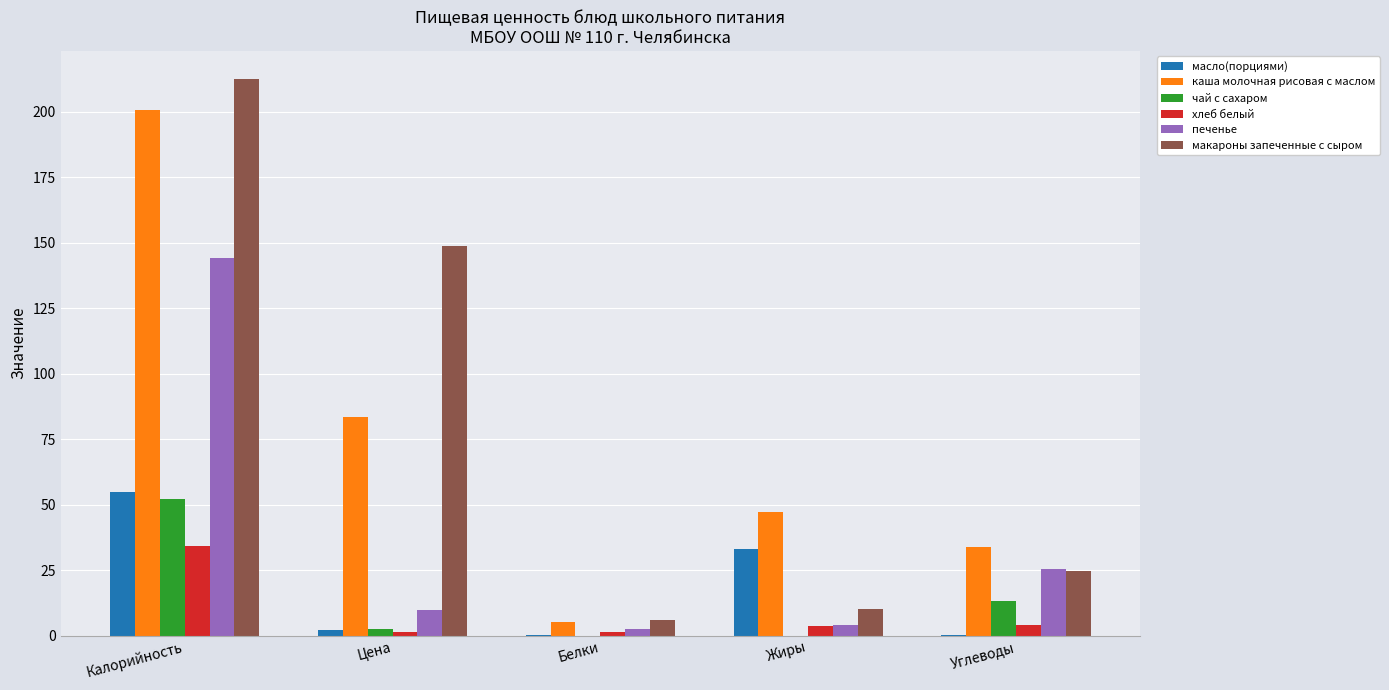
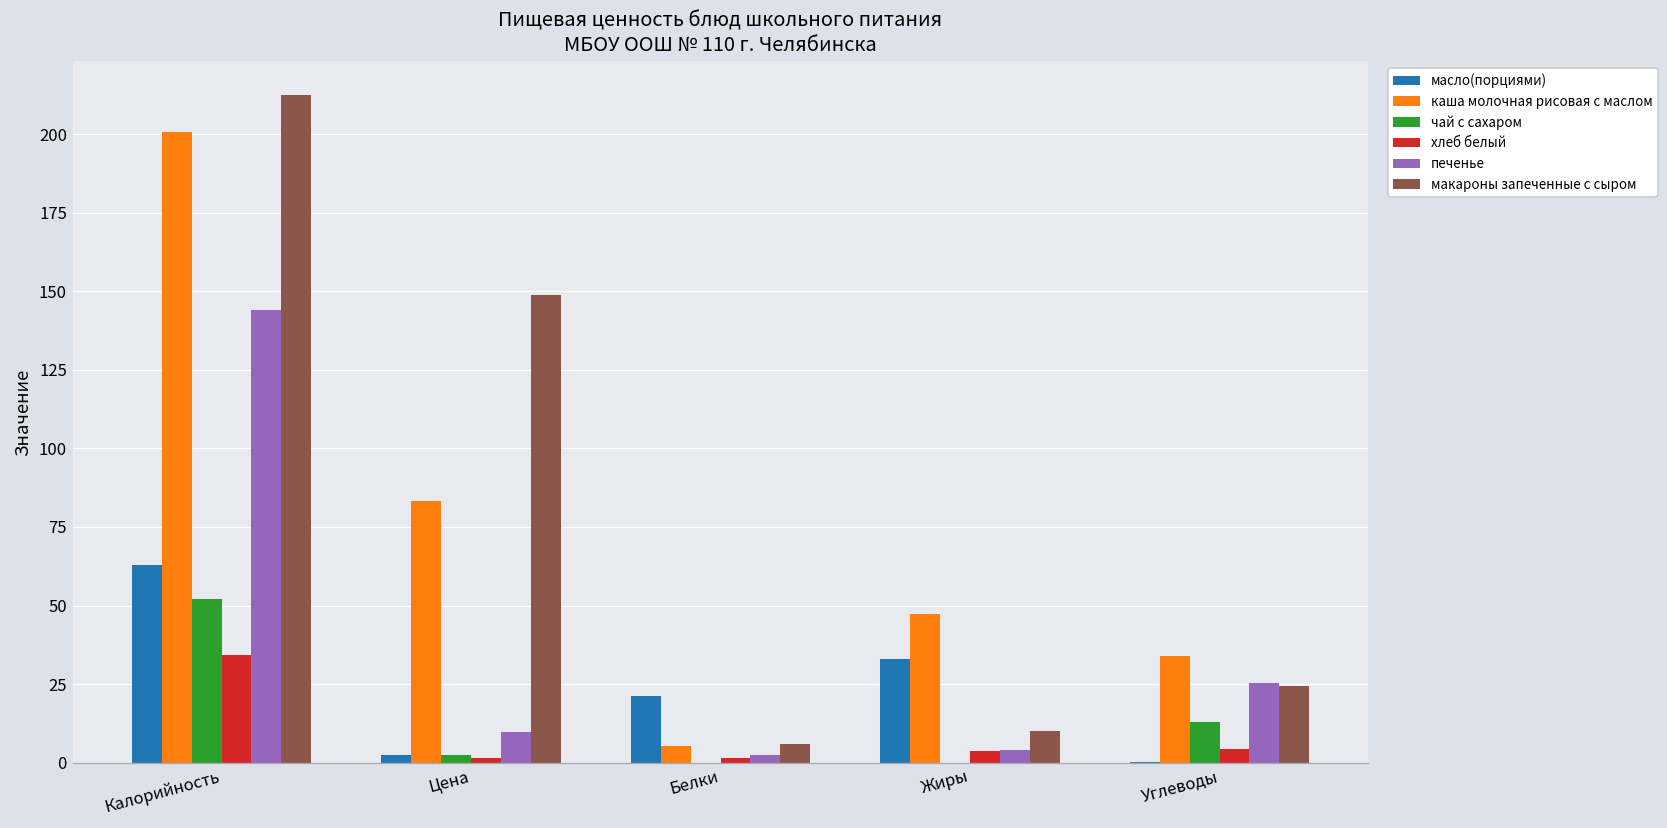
масло(порциями), Калорийность: 55 -> 63
масло(порциями), Белки: 0 -> 21
